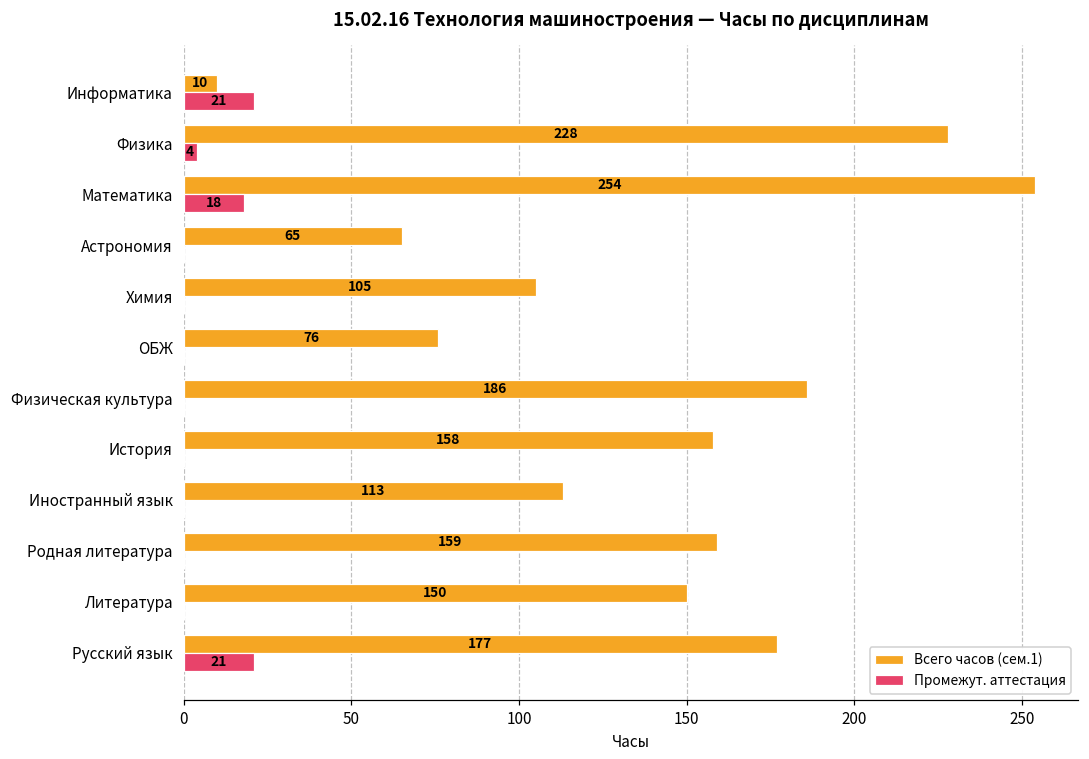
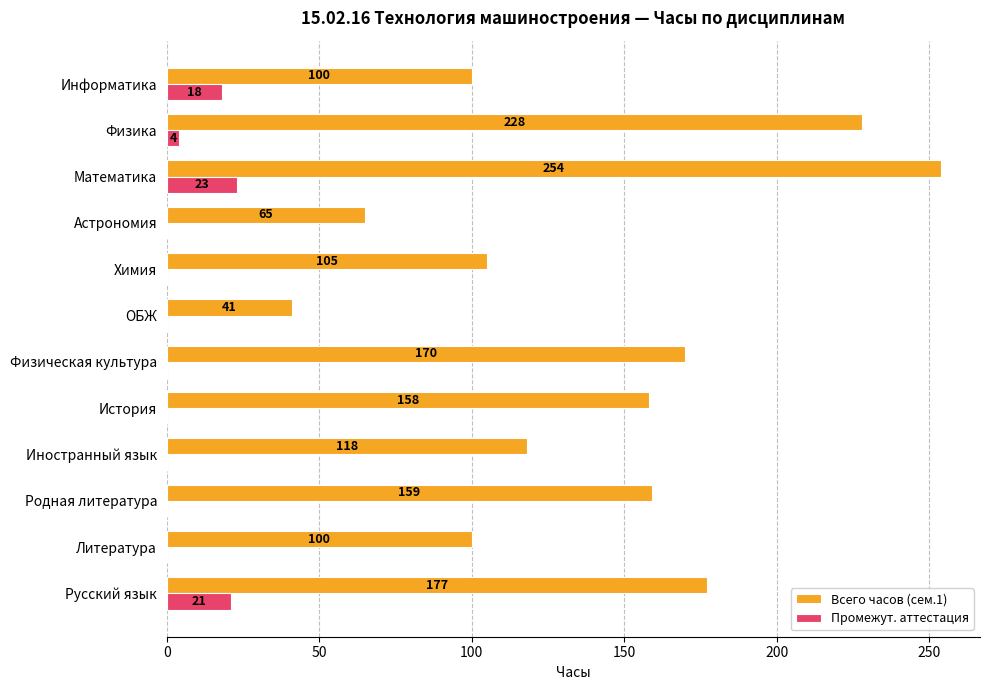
Всего часов (сем.1), Информатика: 10 -> 100
Промежут. аттестация, Информатика: 21 -> 18
Промежут. аттестация, Математика: 18 -> 23
Всего часов (сем.1), ОБЖ: 76 -> 41
Всего часов (сем.1), Физическая культура: 186 -> 170
Всего часов (сем.1), Иностранный язык: 113 -> 118
Всего часов (сем.1), Литература: 150 -> 100
